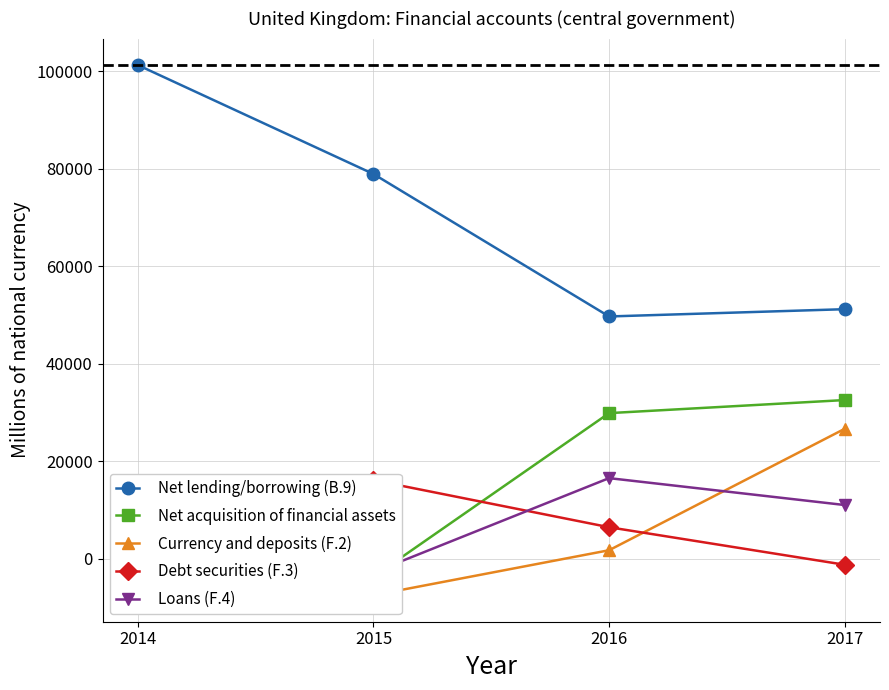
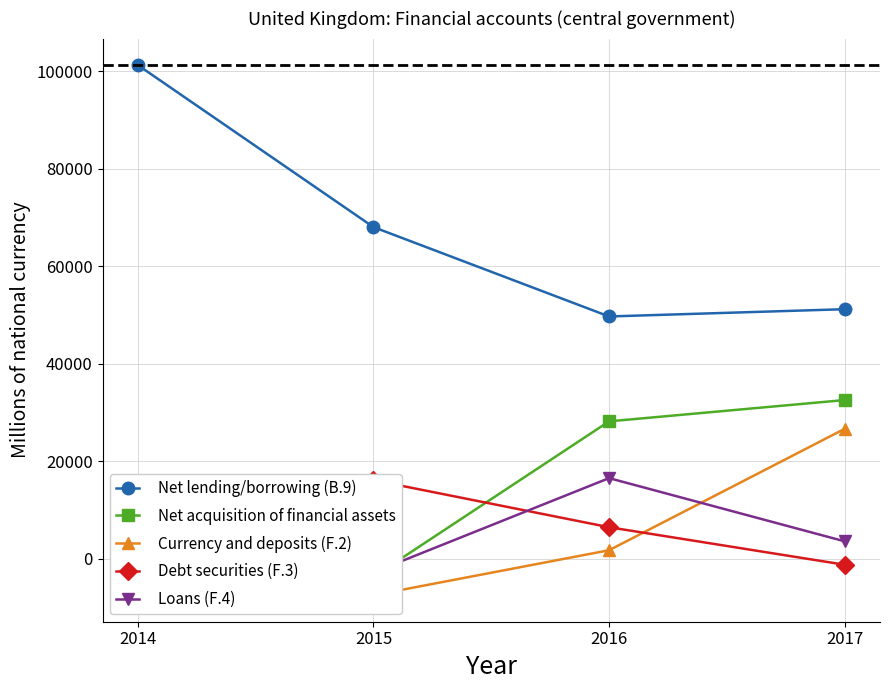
Net lending/borrowing (B.9), 2015: 79000 -> 68000
Net acquisition of financial assets, 2016: 30000 -> 28000
Loans (F.4), 2017: 11000 -> 4000
